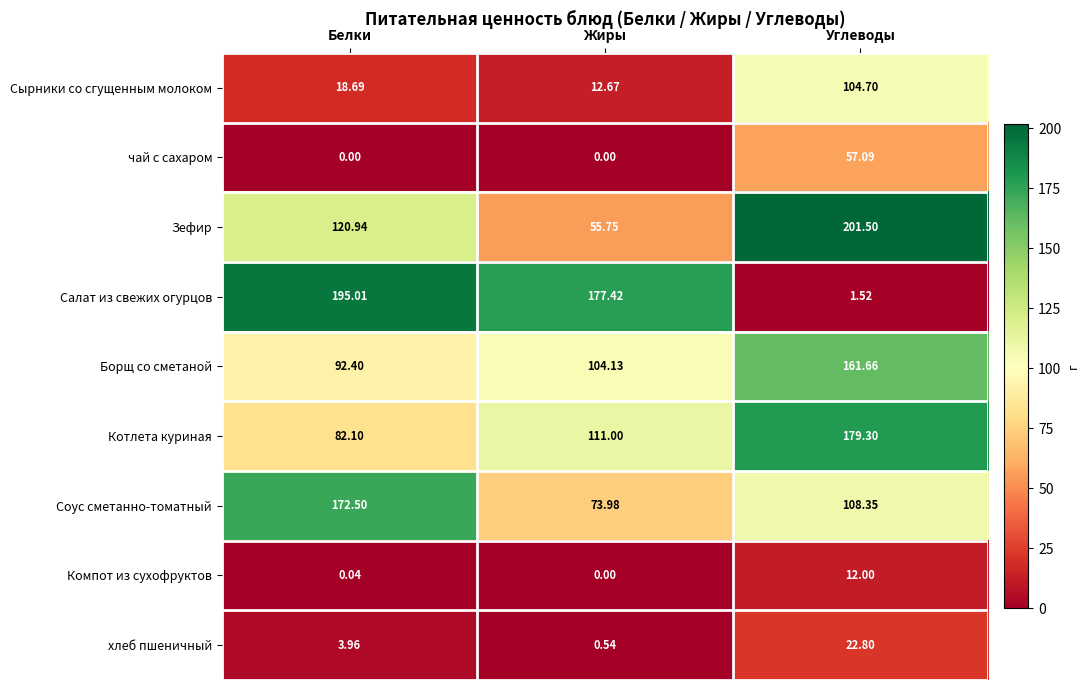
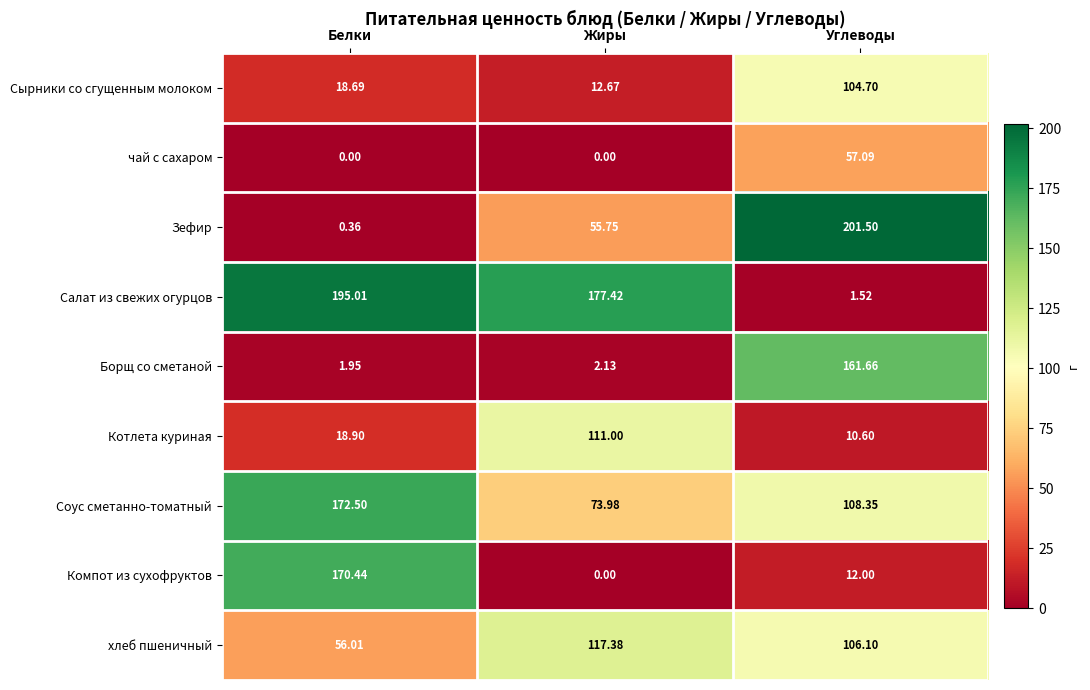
Зефир, Белки: 120.94 -> 0.36
Борщ со сметаной, Белки: 92.40 -> 1.95
Борщ со сметаной, Жиры: 104.13 -> 2.13
Котлета куриная, Белки: 82.10 -> 18.90
Котлета куриная, Углеводы: 179.30 -> 10.60
Компот из сухофруктов, Белки: 0.04 -> 170.44
хлеб пшеничный, Белки: 3.96 -> 56.01
хлеб пшеничный, Жиры: 0.54 -> 117.38
хлеб пшеничный, Углеводы: 22.80 -> 106.10
